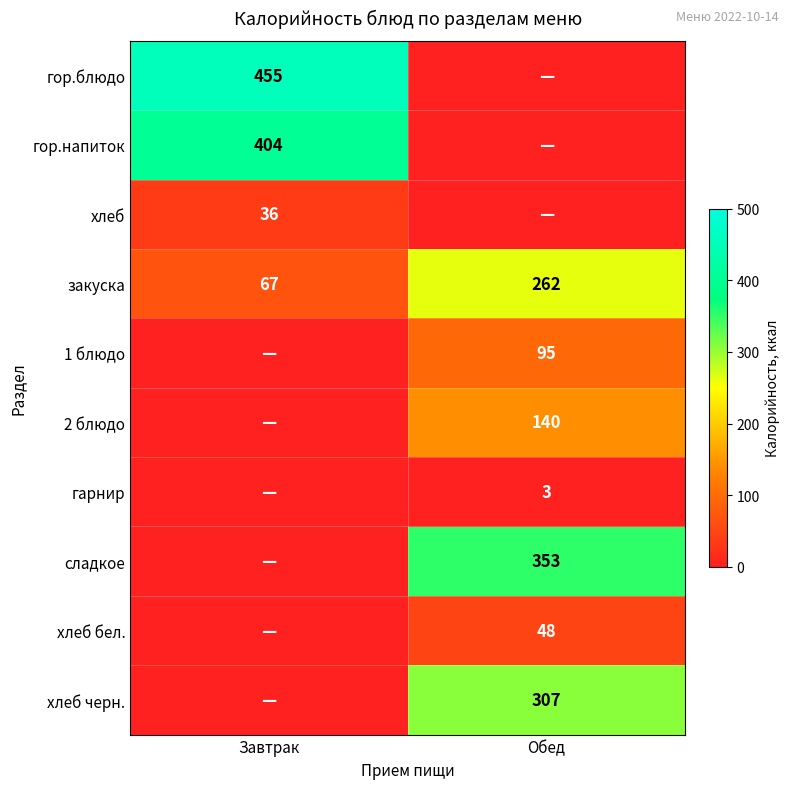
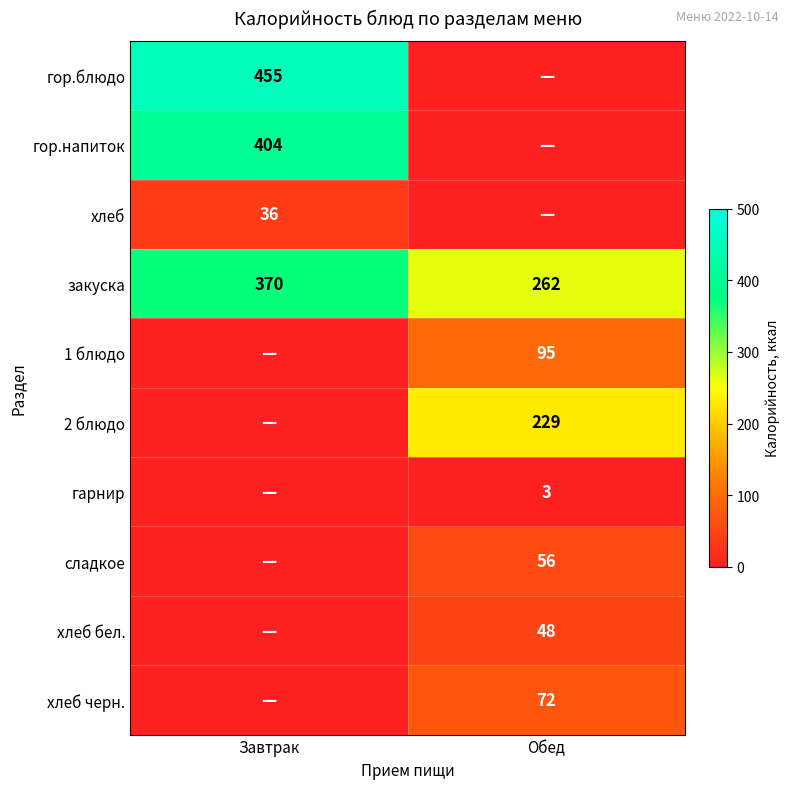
закуска, Завтрак: 67 -> 370
2 блюдо, Обед: 140 -> 229
сладкое, Обед: 353 -> 56
хлеб черн., Обед: 307 -> 72
